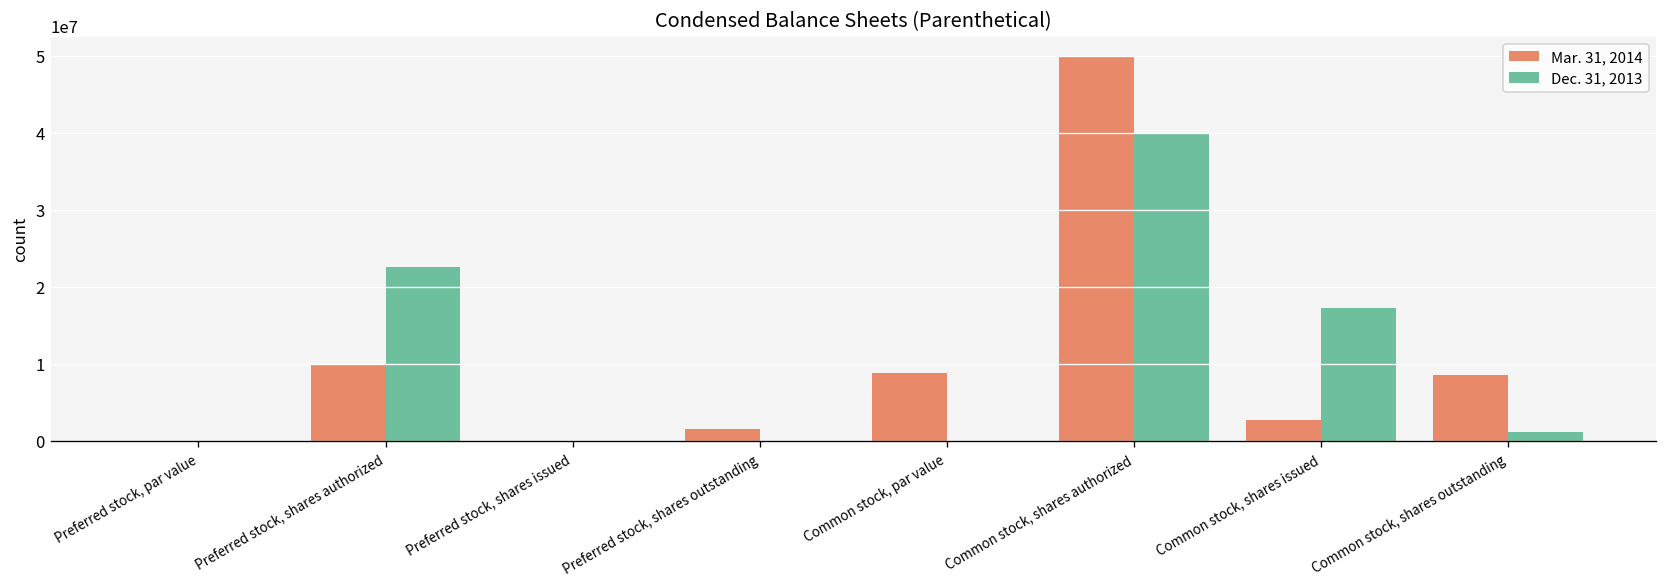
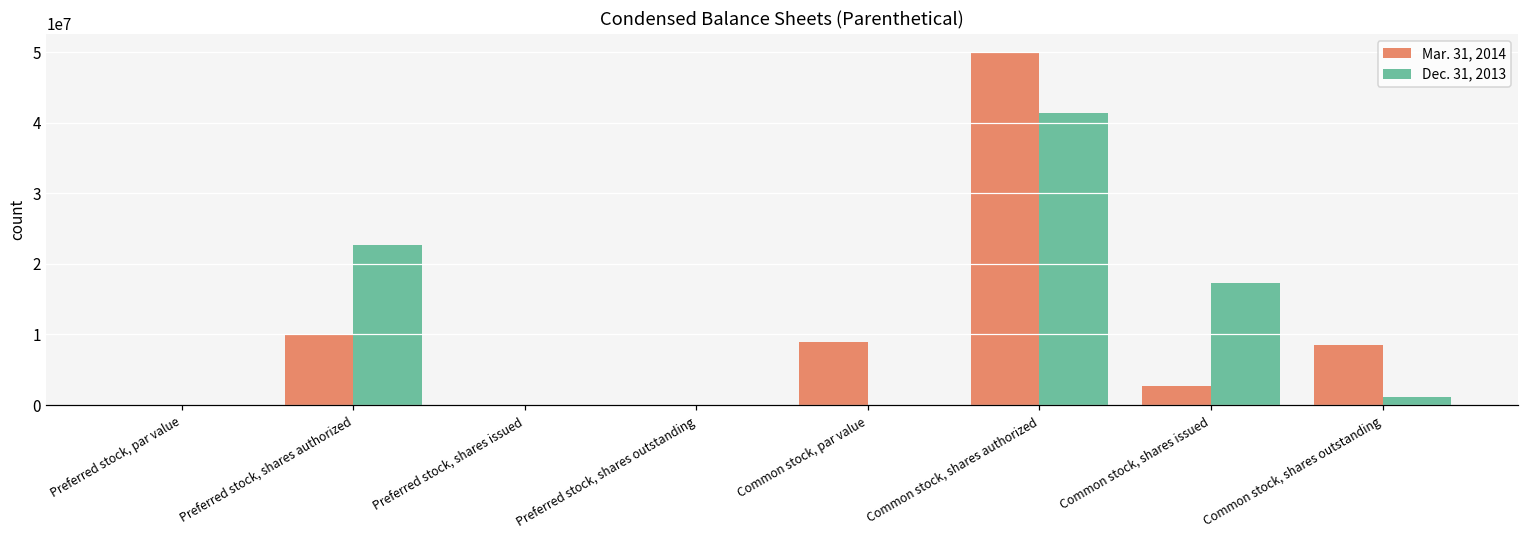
Mar. 31, 2014, Preferred stock, shares outstanding: 2000000 -> 0
Dec. 31, 2013, Common stock, shares authorized: 40000000 -> 41000000
